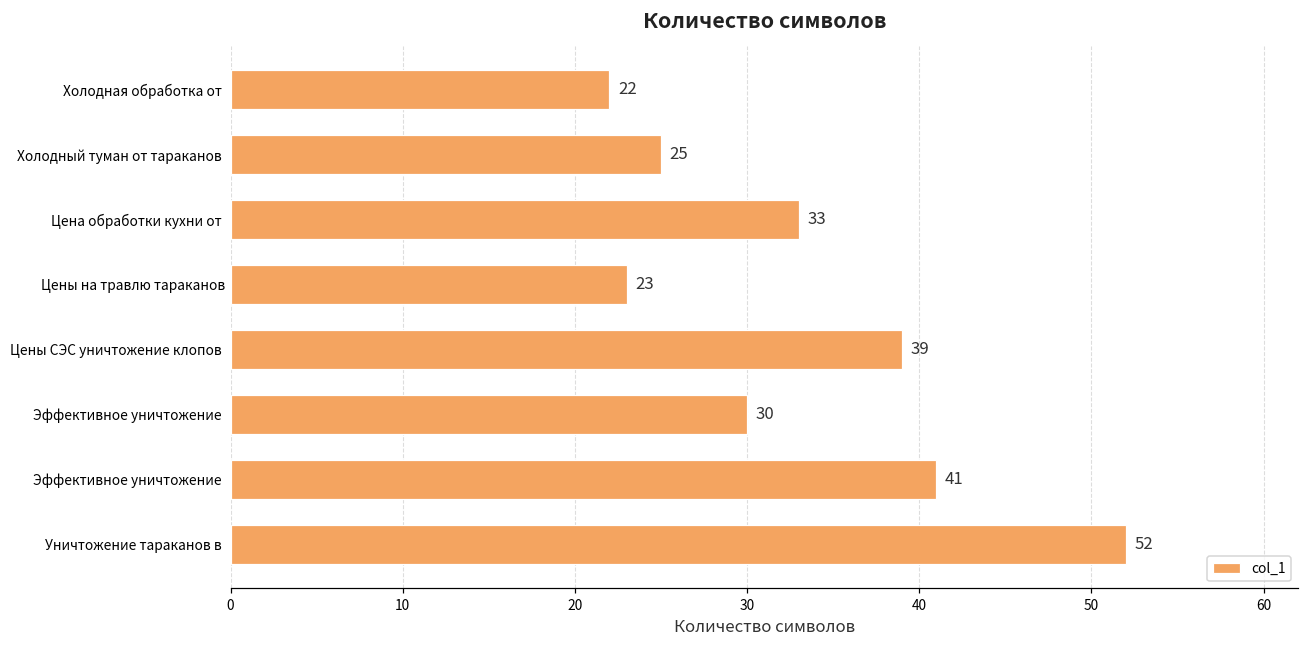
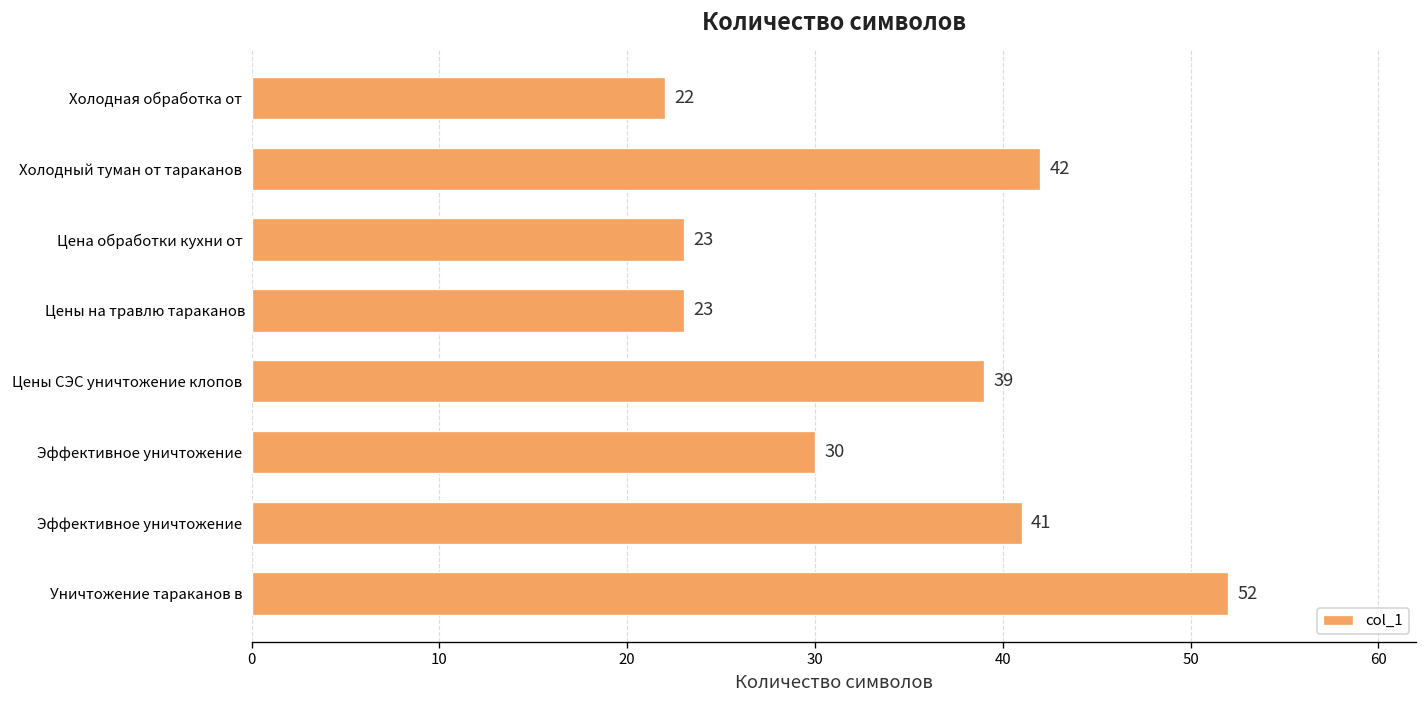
Холодный туман от тараканов: 25 -> 42
Цена обработки кухни от: 33 -> 23
